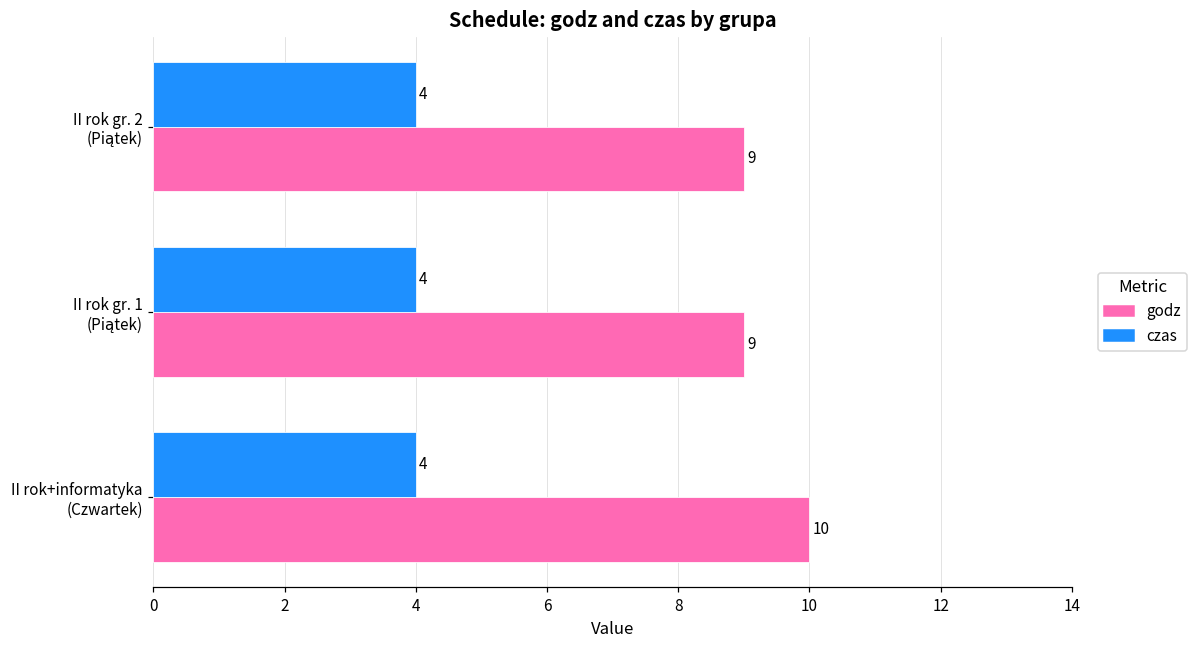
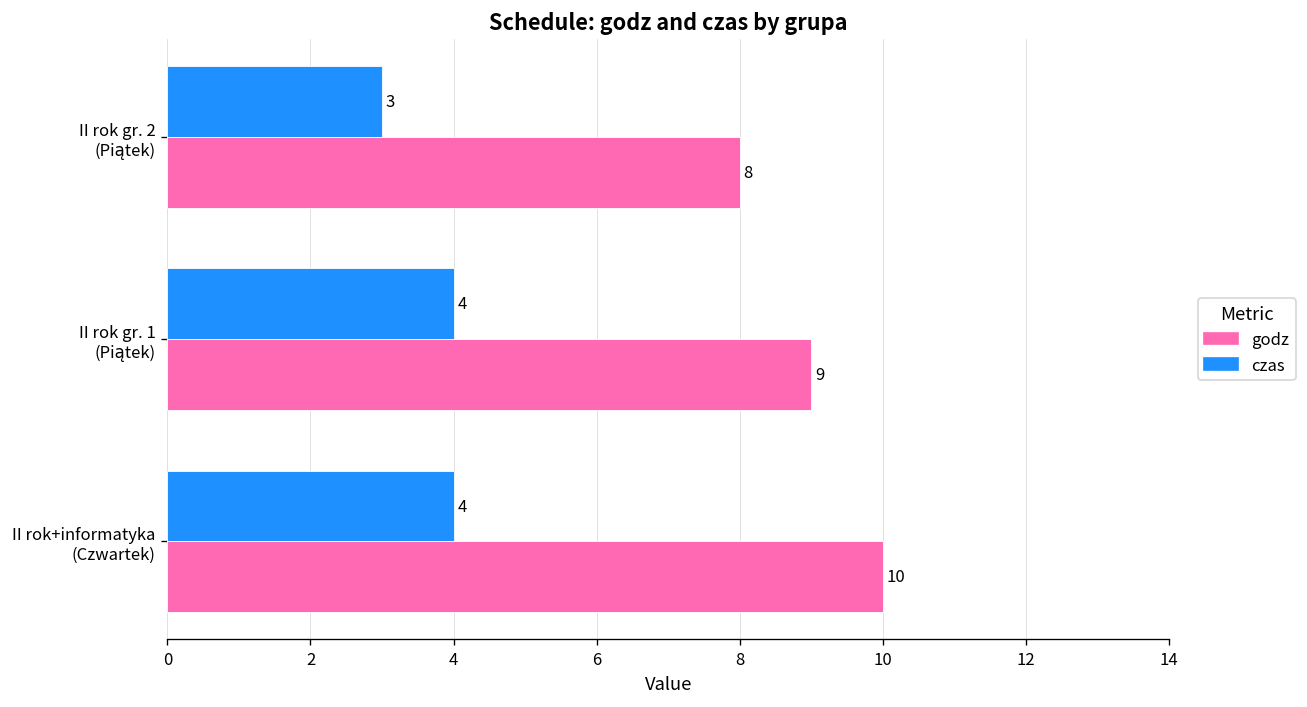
czas, II rok gr. 2 (Piątek): 4 -> 3
godz, II rok gr. 2 (Piątek): 9 -> 8
